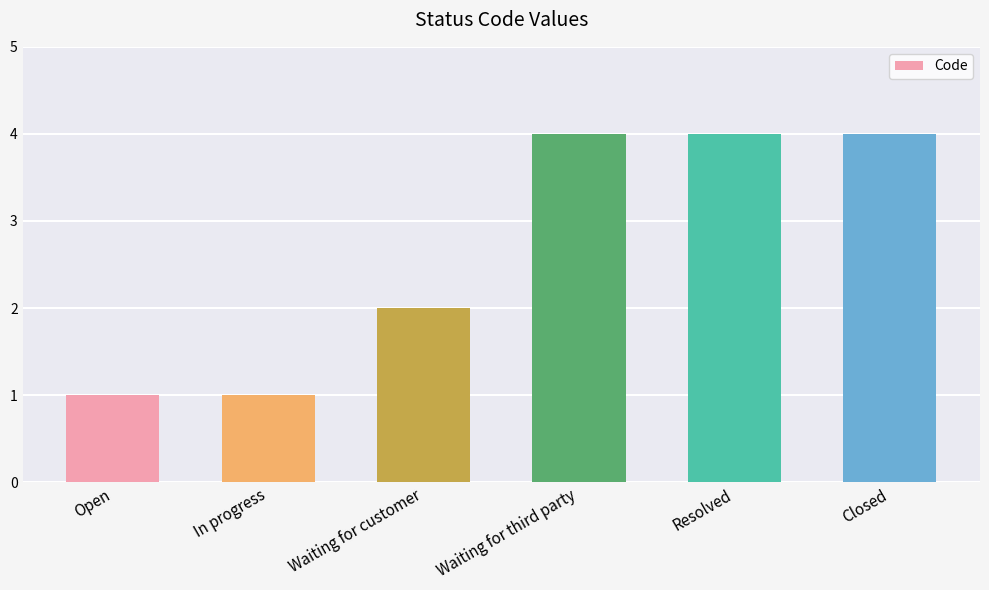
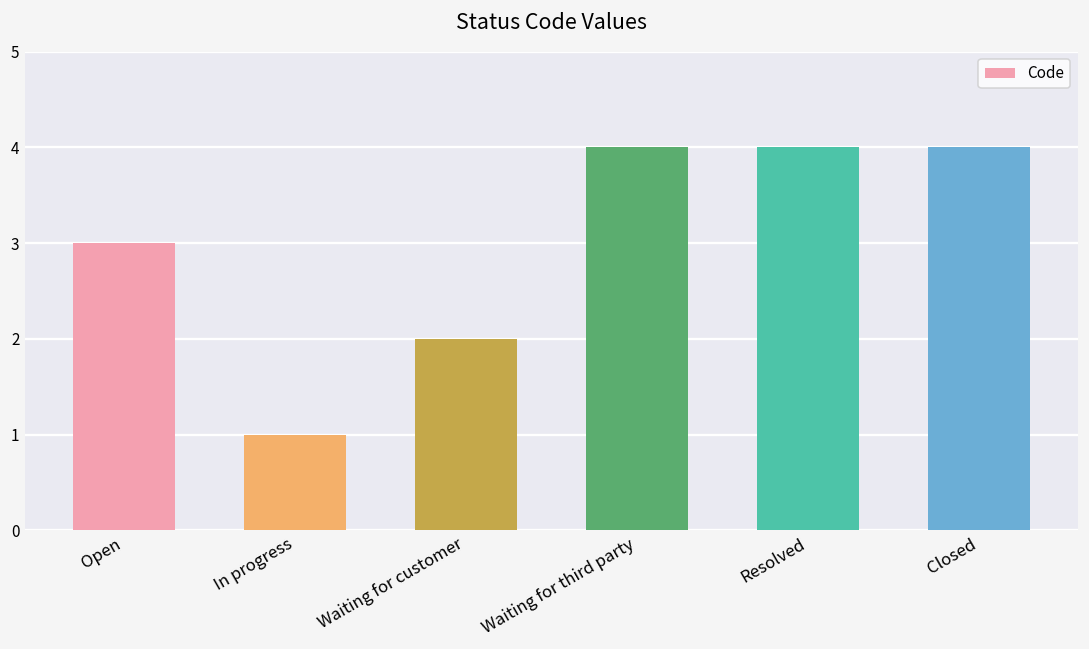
Open: 1 -> 3
